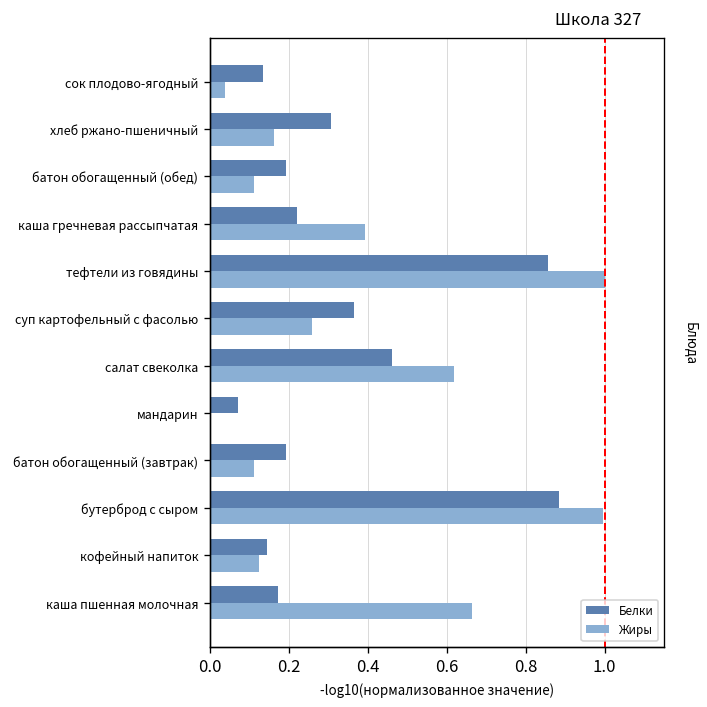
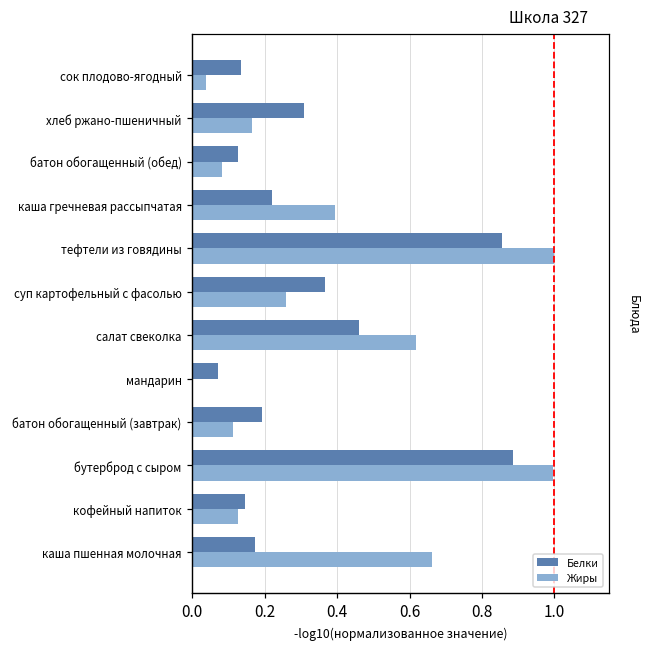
Белки, батон обогащенный (обед): 0.19 -> 0.13
Жиры, батон обогащенный (обед): 0.11 -> 0.08
